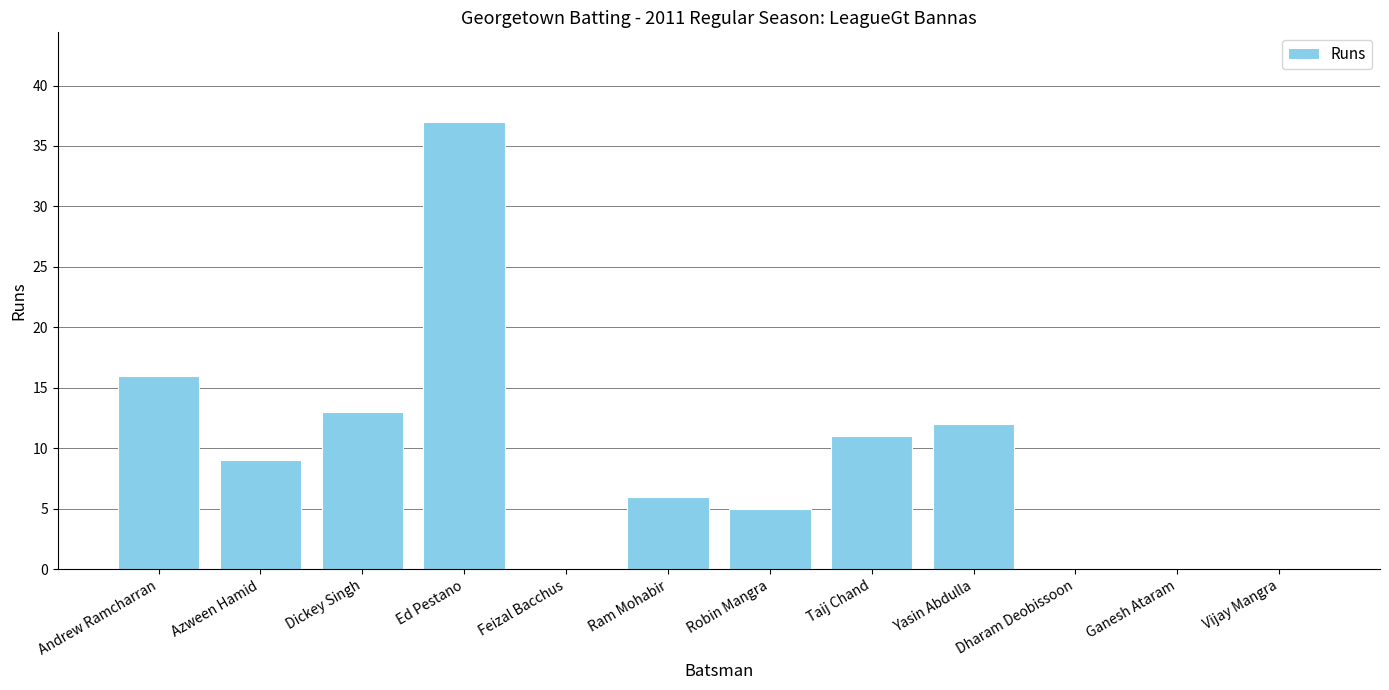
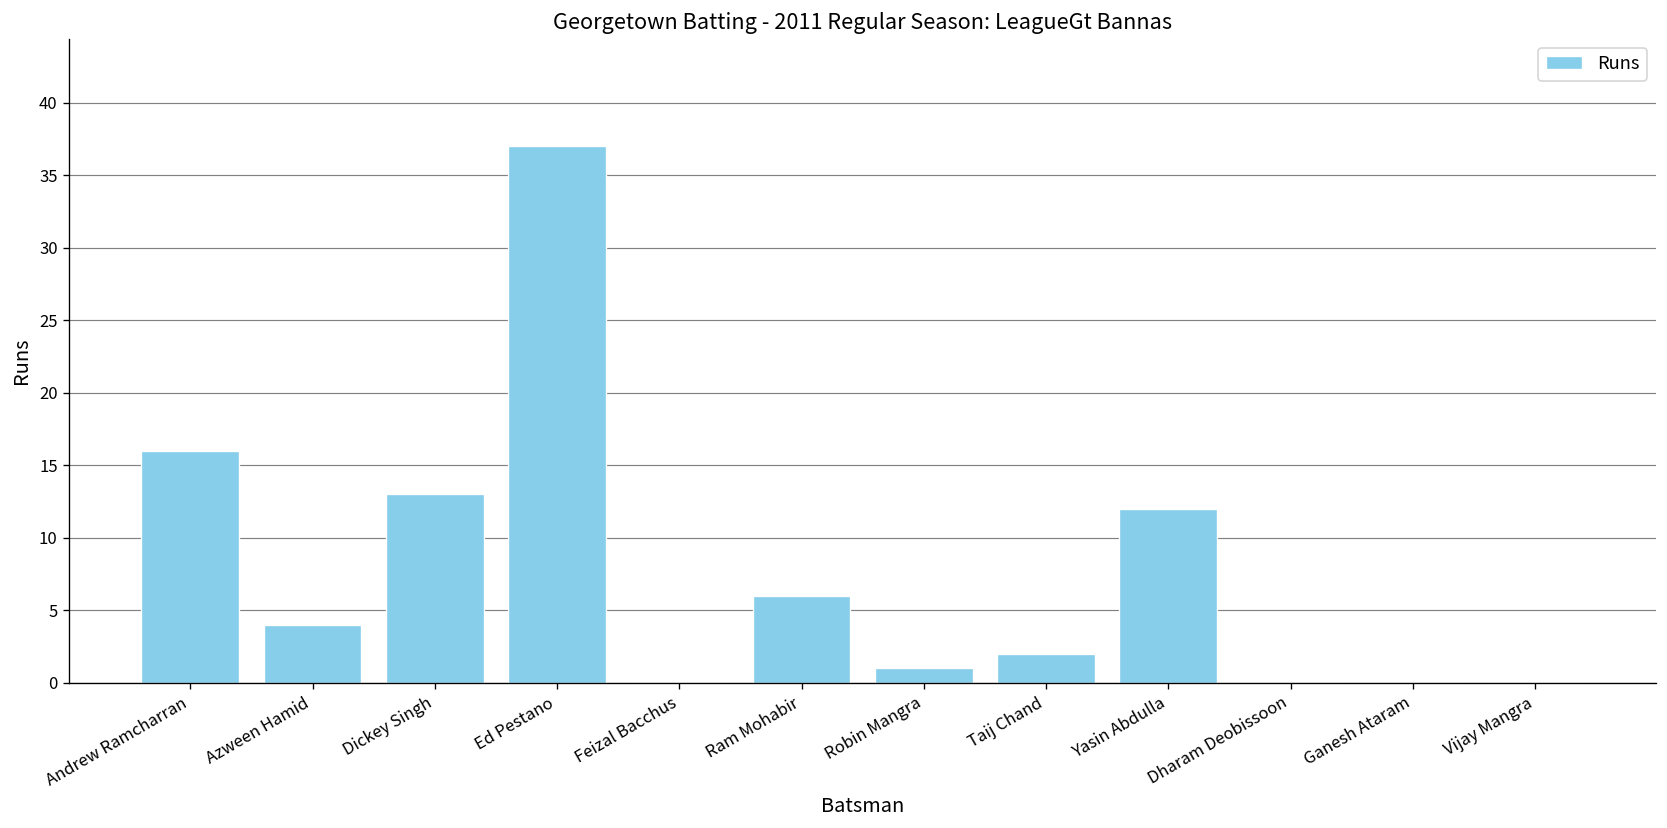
Azween Hamid: 9 -> 4
Robin Mangra: 5 -> 1
Taij Chand: 11 -> 2
